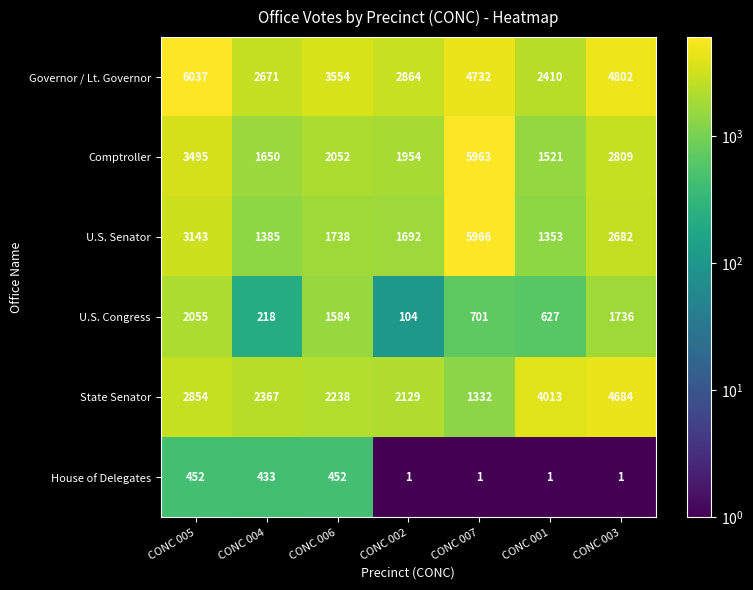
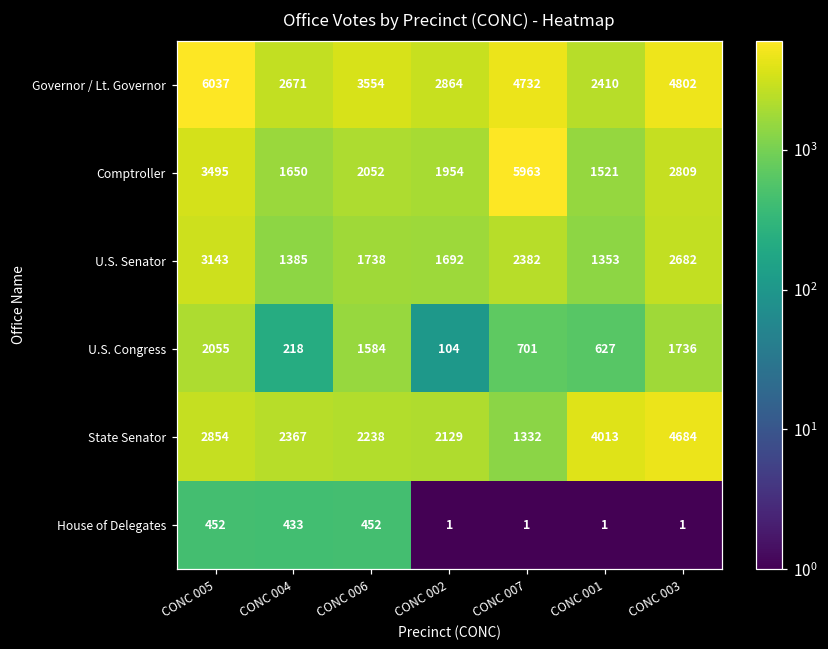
U.S. Senator, CONC 007: 5966 -> 2382
